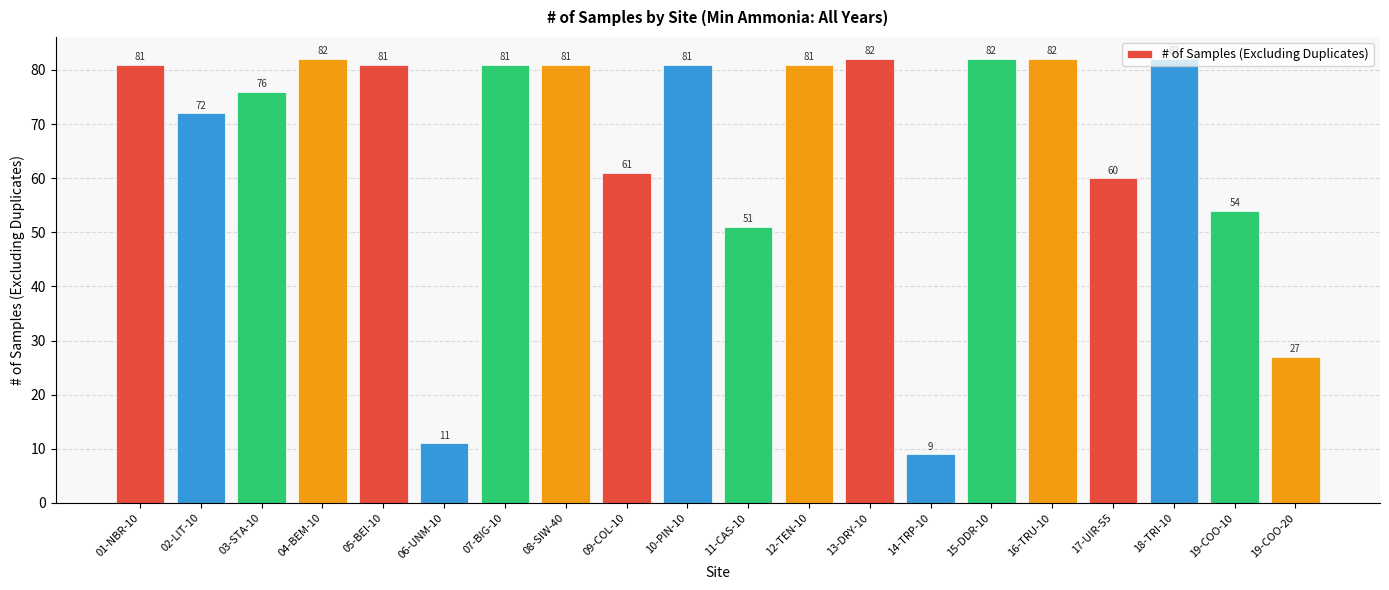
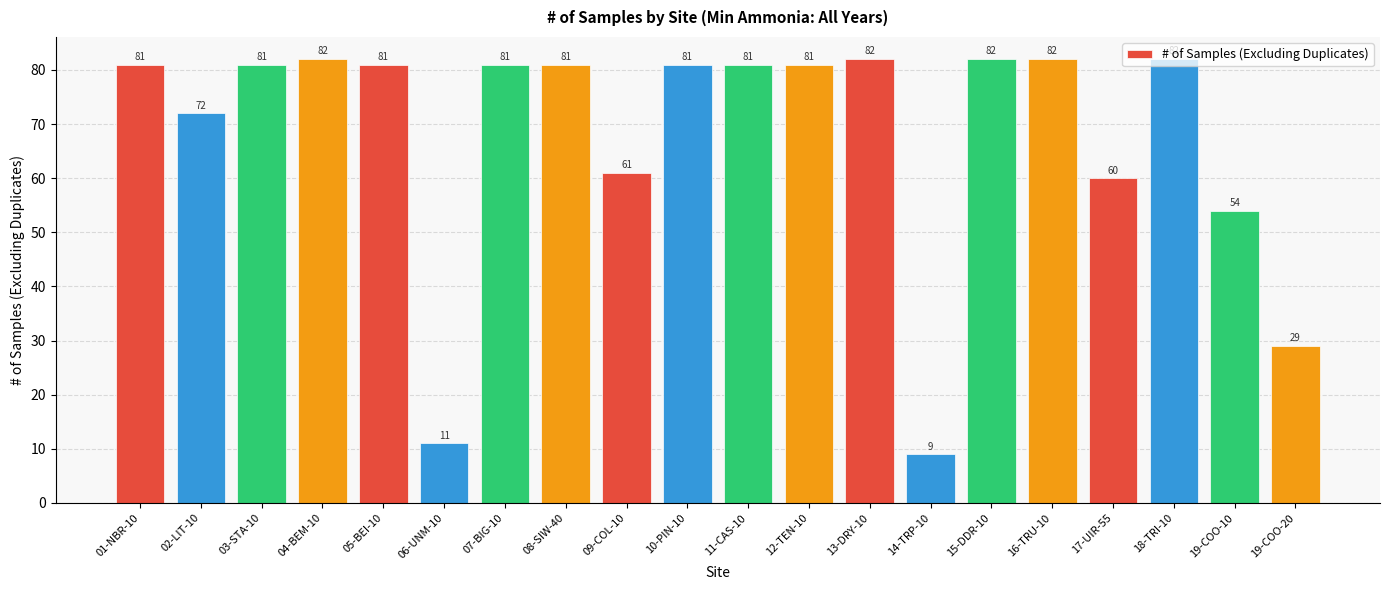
03-STA-10: 76 -> 81
11-CAS-10: 51 -> 81
19-COO-20: 27 -> 29
